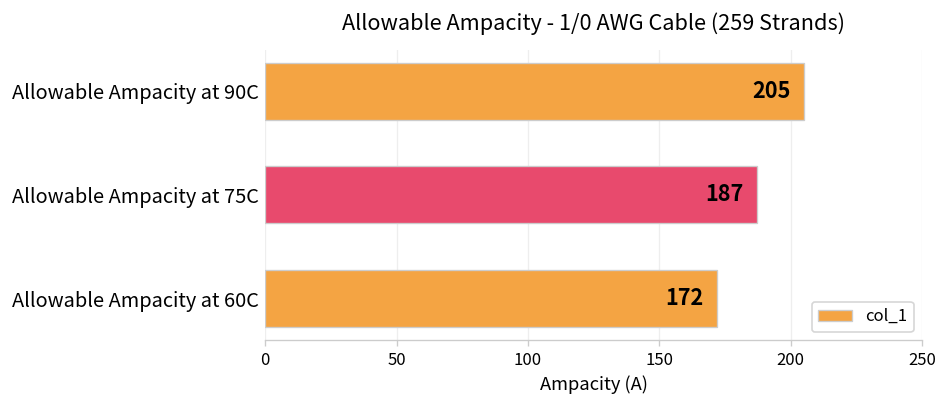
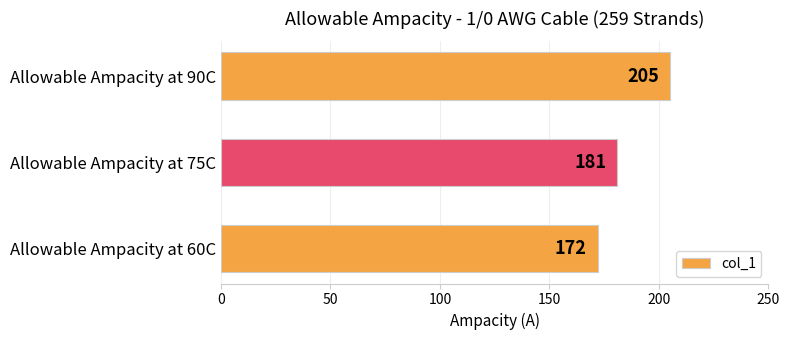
Allowable Ampacity at 75C: 187 -> 181
